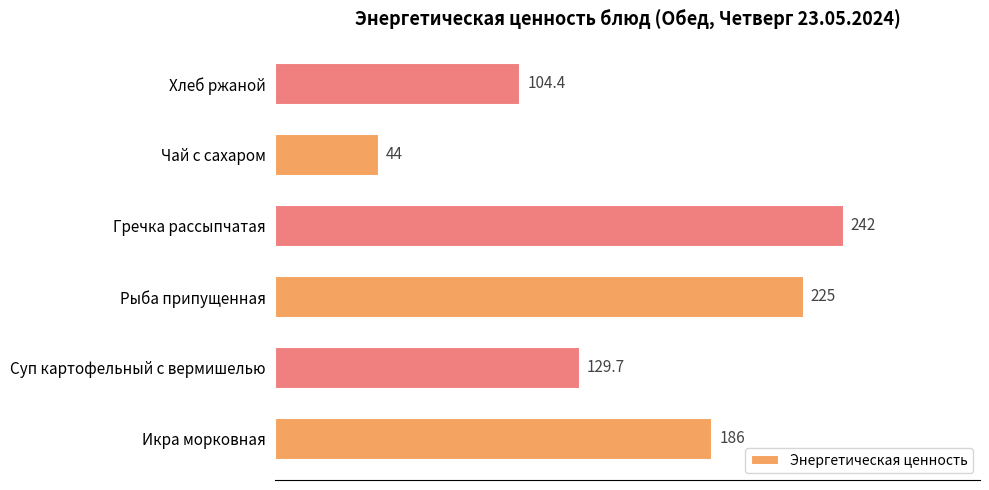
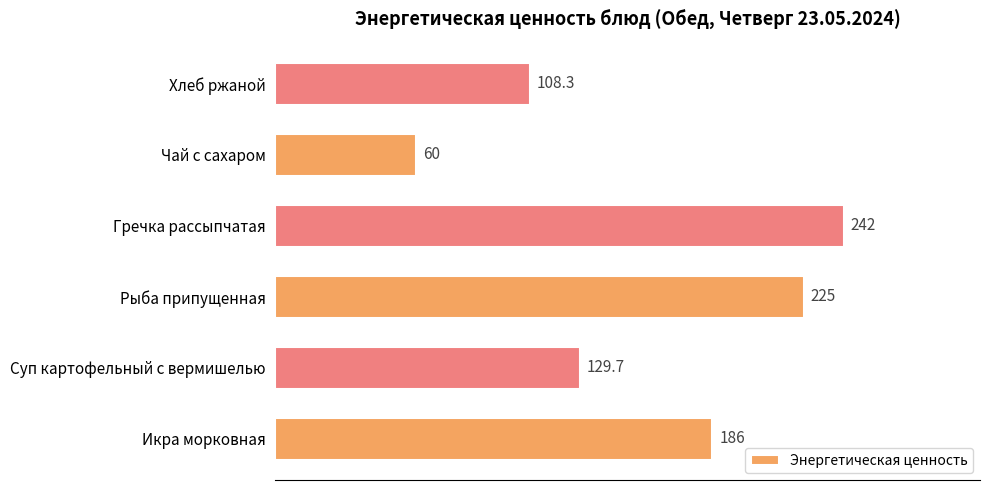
Хлеб ржаной: 104.4 -> 108.3
Чай с сахаром: 44 -> 60
